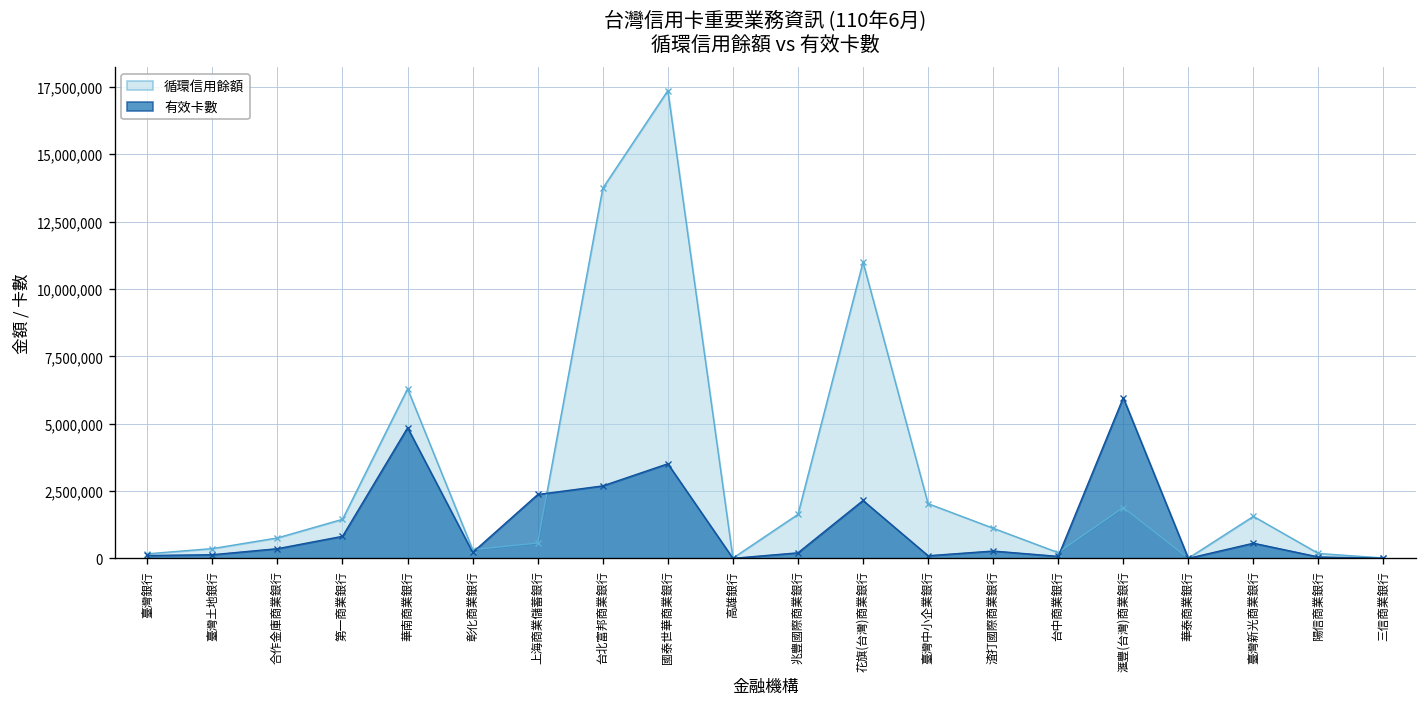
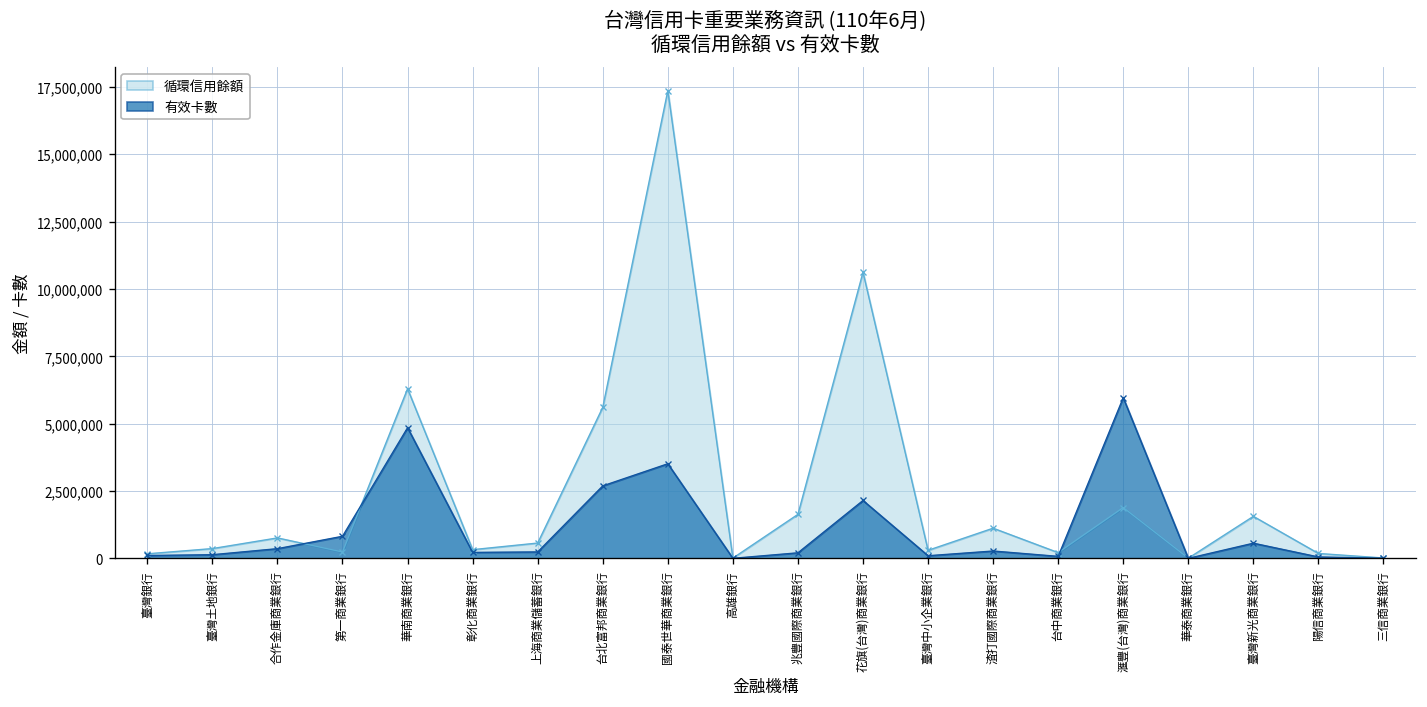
循環信用餘額, 第一商業銀行: 1,500,000 -> 200,000
有效卡數, 上海商業儲蓄銀行: 2,400,000 -> 200,000
循環信用餘額, 台北富邦商業銀行: 13,700,000 -> 5,600,000
循環信用餘額, 花旗(台灣)商業銀行: 11,000,000 -> 10,600,000
循環信用餘額, 臺灣中小企業銀行: 2,000,000 -> 300,000
